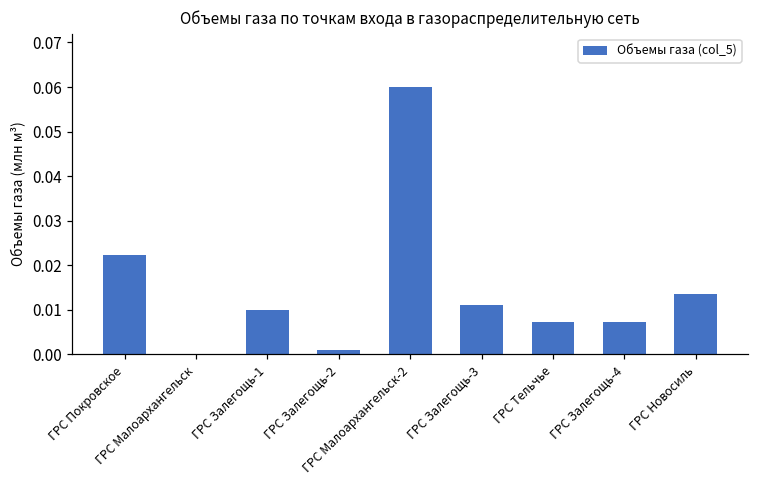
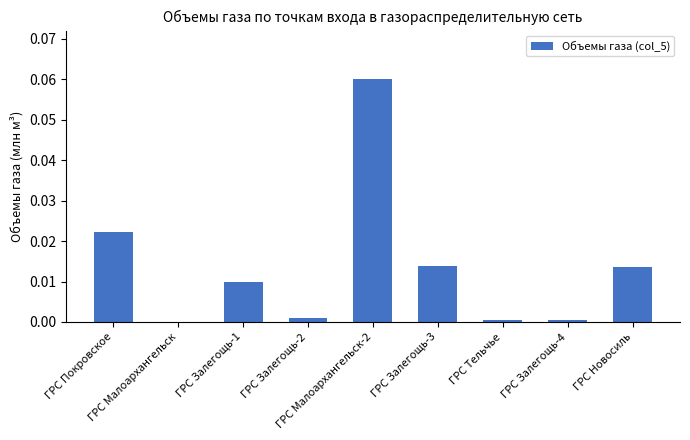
ГРС Залегощь-3: 0.011 -> 0.014
ГРС Тельчье: 0.007 -> 0.001
ГРС Залегощь-4: 0.007 -> 0.001
